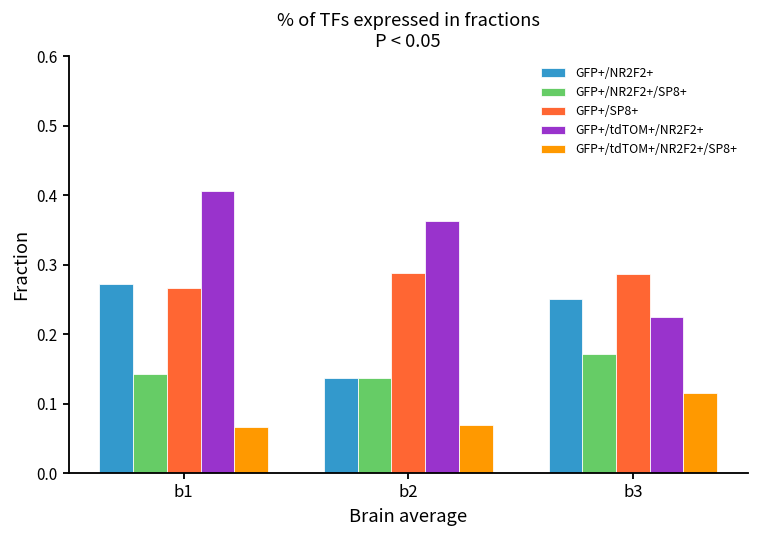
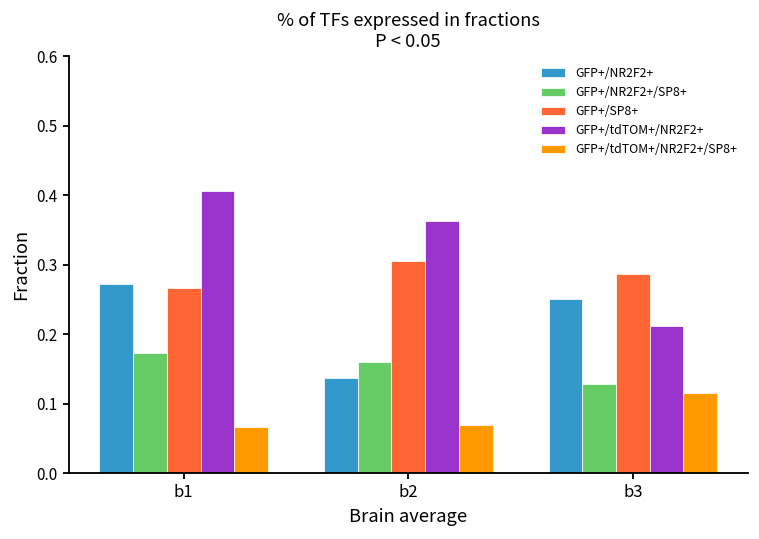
GFP+/NR2F2+/SP8+, b1: 0.14 -> 0.17
GFP+/NR2F2+/SP8+, b2: 0.14 -> 0.16
GFP+/SP8+, b2: 0.29 -> 0.31
GFP+/NR2F2+/SP8+, b3: 0.17 -> 0.13
GFP+/tdTOM+/NR2F2+, b3: 0.23 -> 0.21
